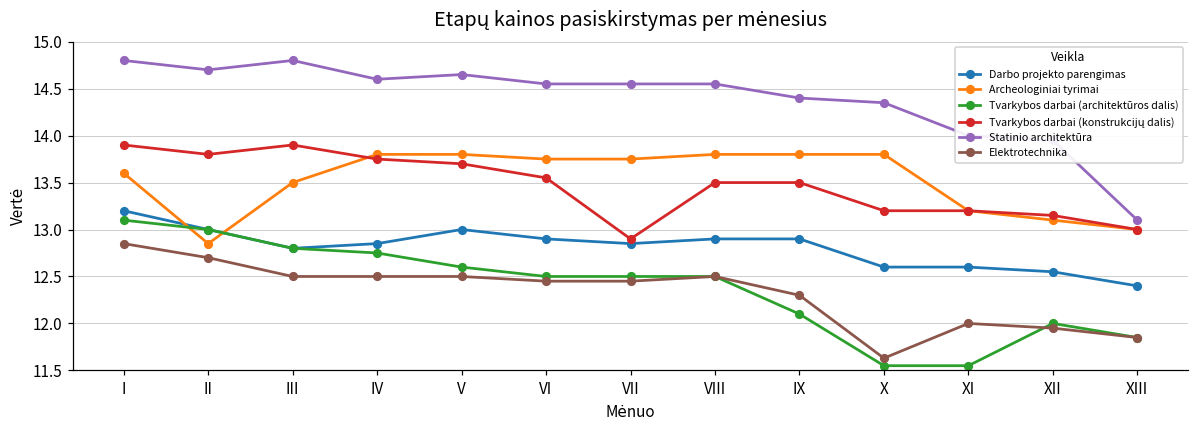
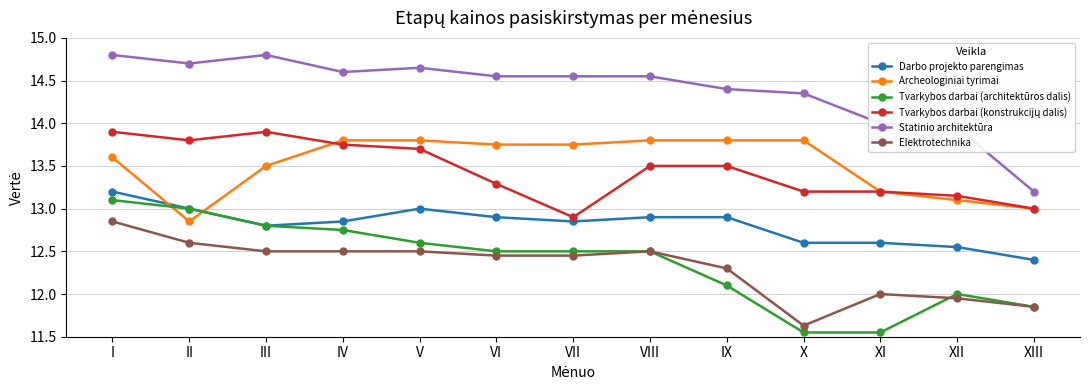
Elektrotechnika, II: 12.7 -> 12.6
Tvarkybos darbai (konstrukcijų dalis), VI: 13.6 -> 13.3
Statinio architektūra, XIII: 13.1 -> 13.2
